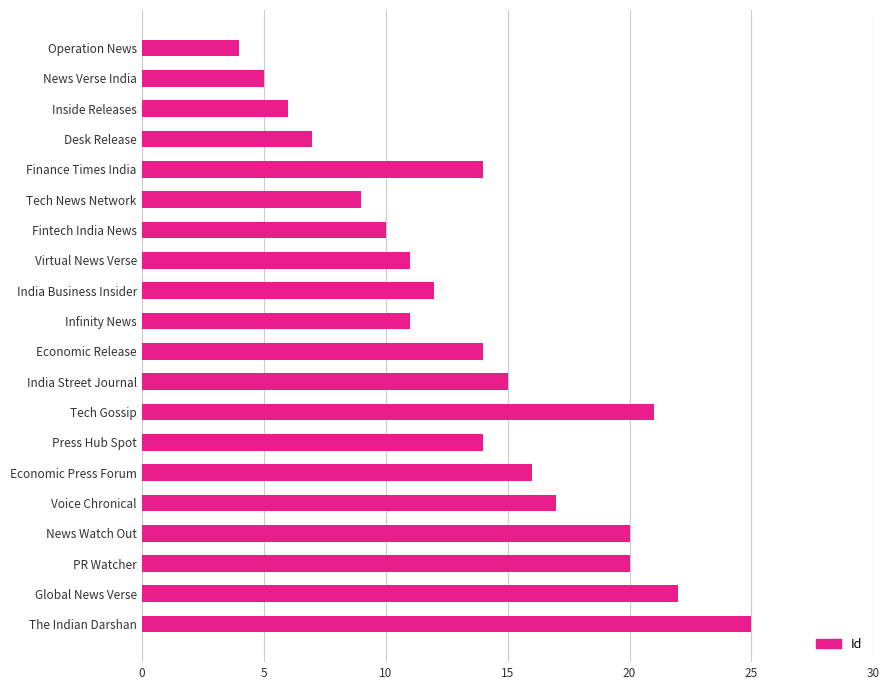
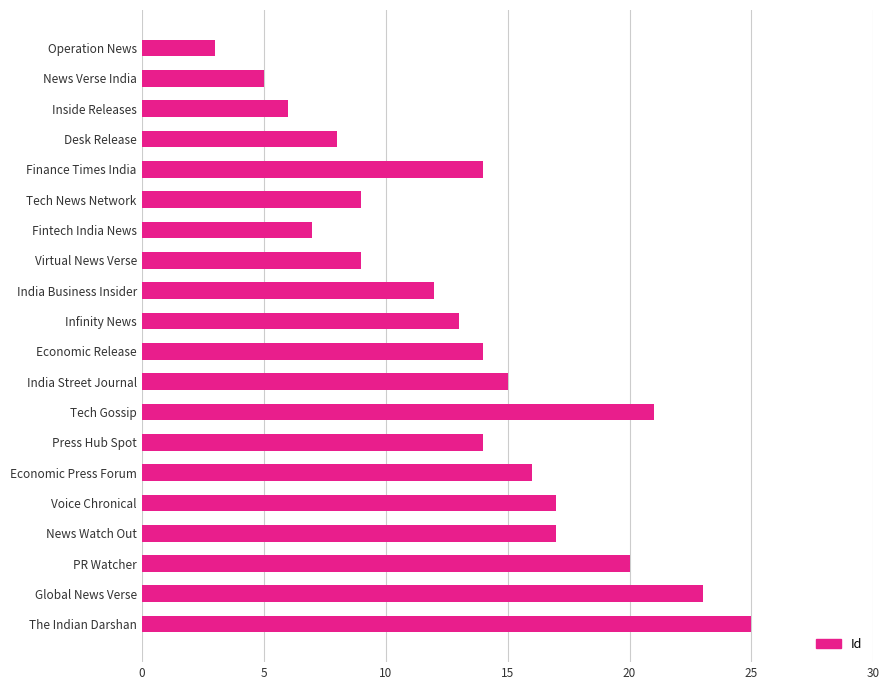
Operation News: 4 -> 3
Desk Release: 7 -> 8
Fintech India News: 10 -> 7
Virtual News Verse: 11 -> 9
Infinity News: 11 -> 13
News Watch Out: 20 -> 17
Global News Verse: 22 -> 23
